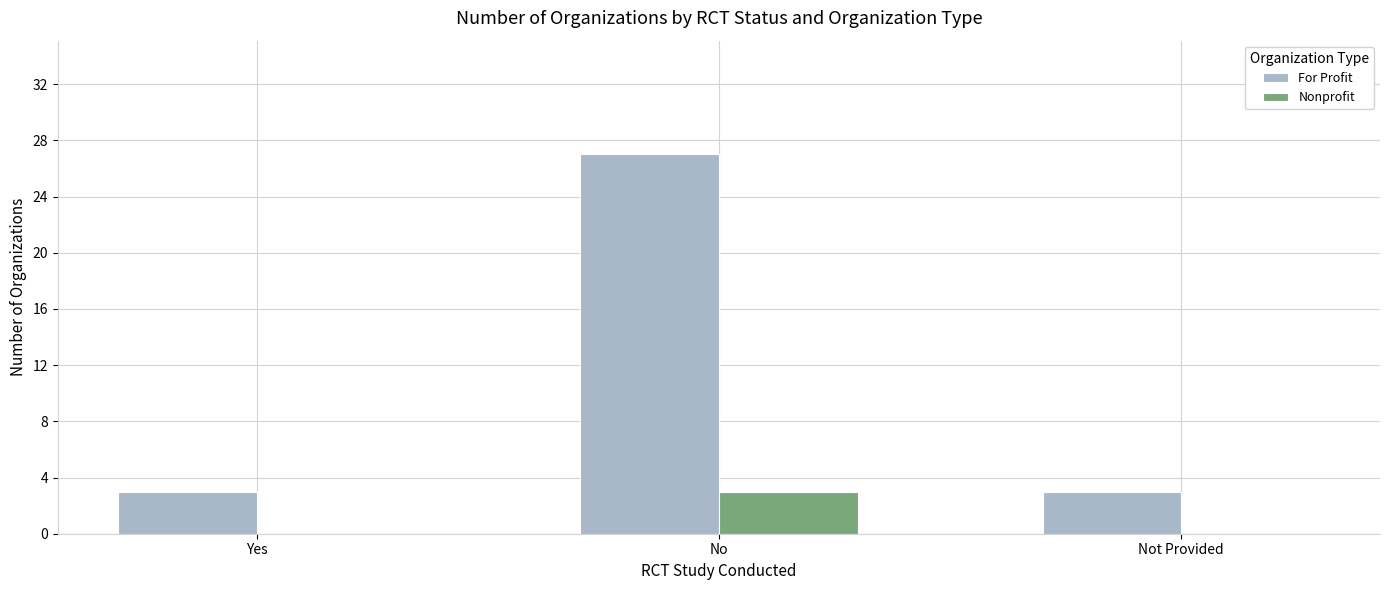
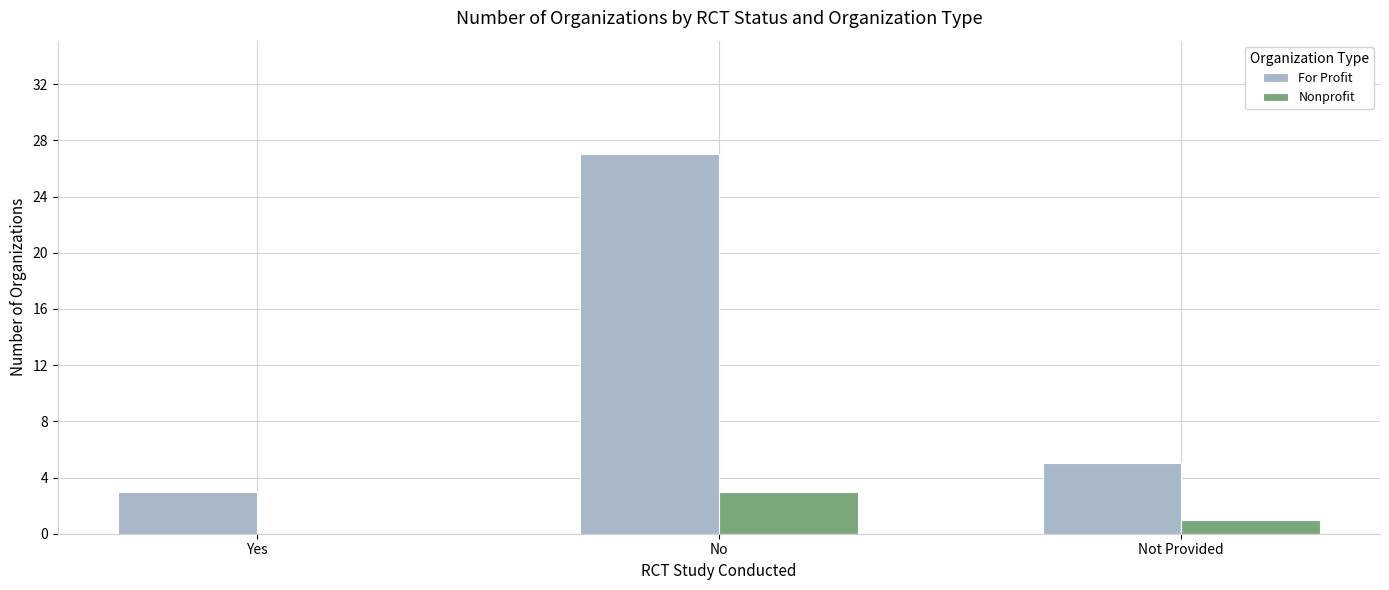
For Profit, Not Provided: 3 -> 5
Nonprofit, Not Provided: 0 -> 1
